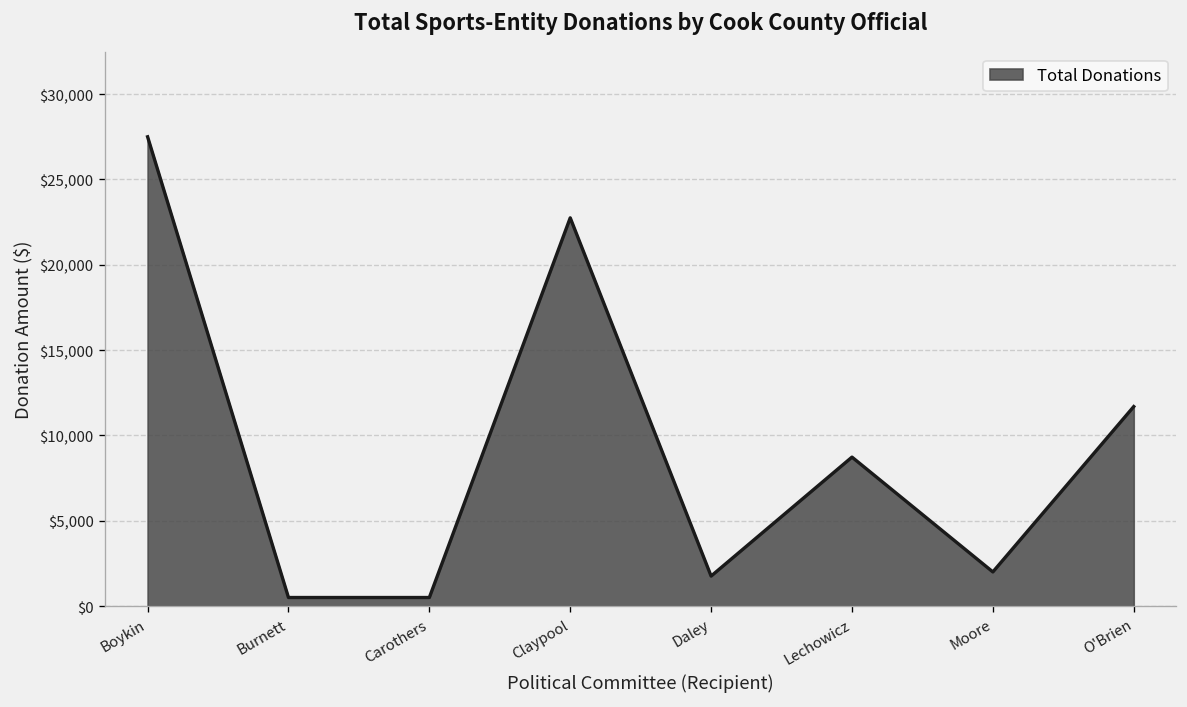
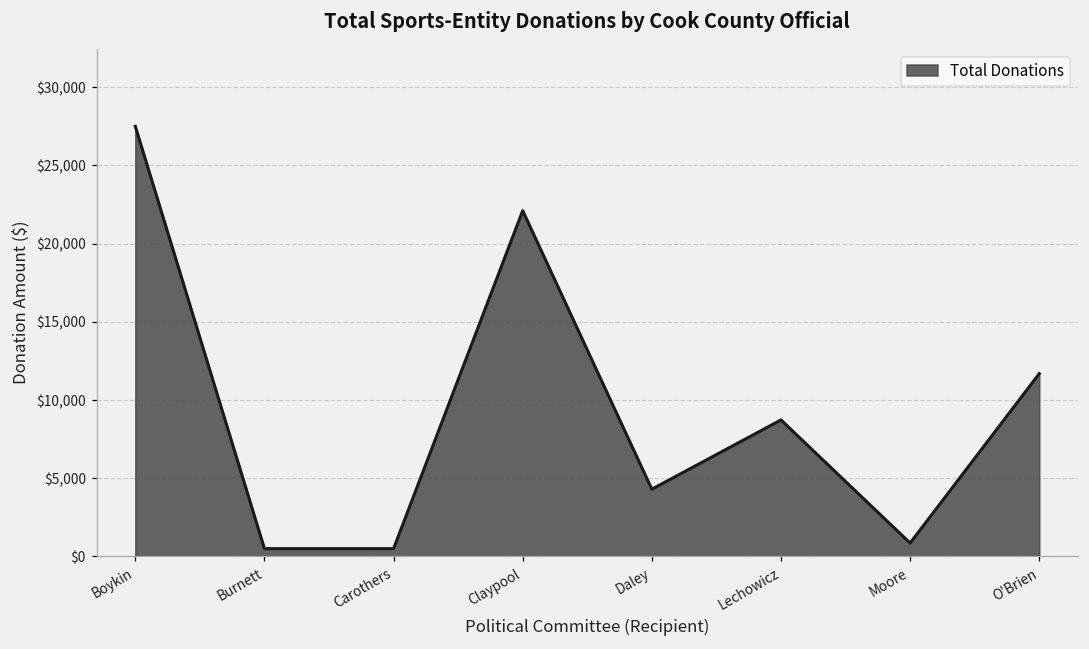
Claypool: $22,800 -> $22,100
Daley: $1,800 -> $4,300
Moore: $2,000 -> $900
